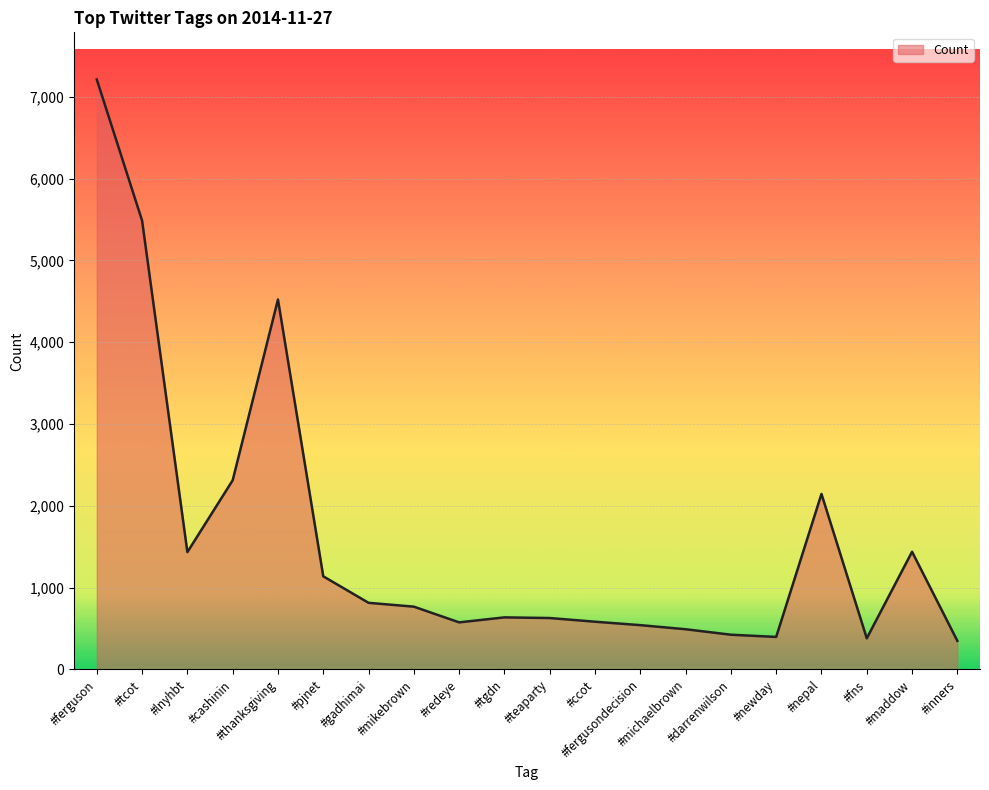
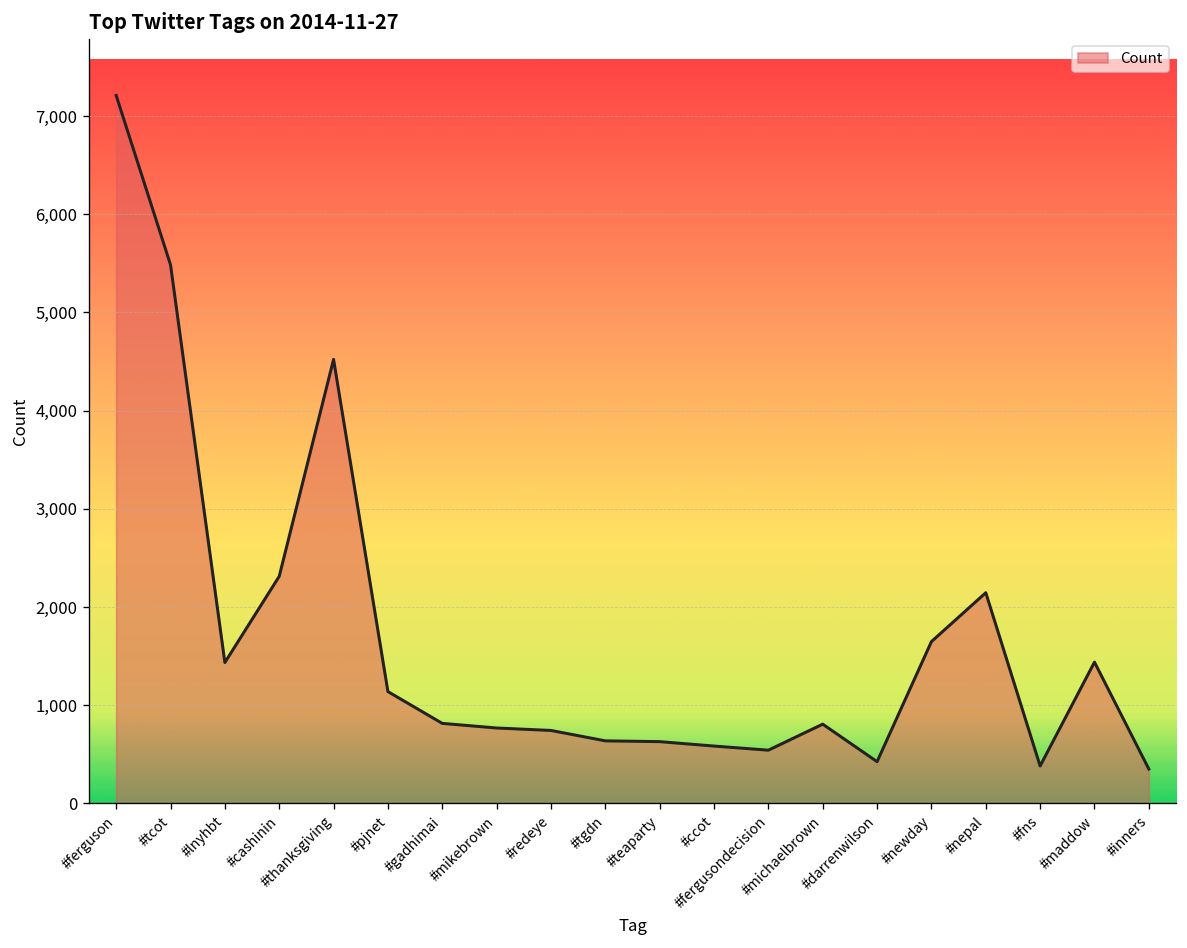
#redeye: 600 -> 700
#michaelbrown: 500 -> 800
#newday: 400 -> 1,600
